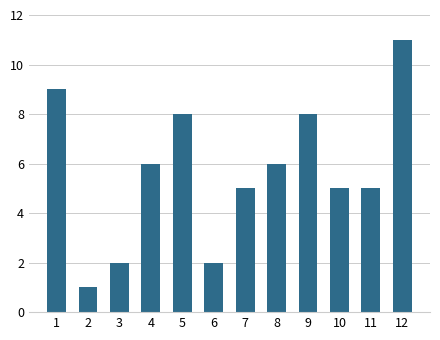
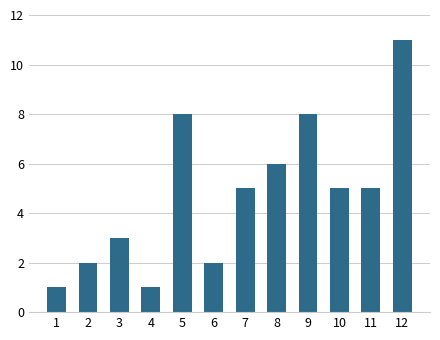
1: 9 -> 1
2: 1 -> 2
3: 2 -> 3
4: 6 -> 1
